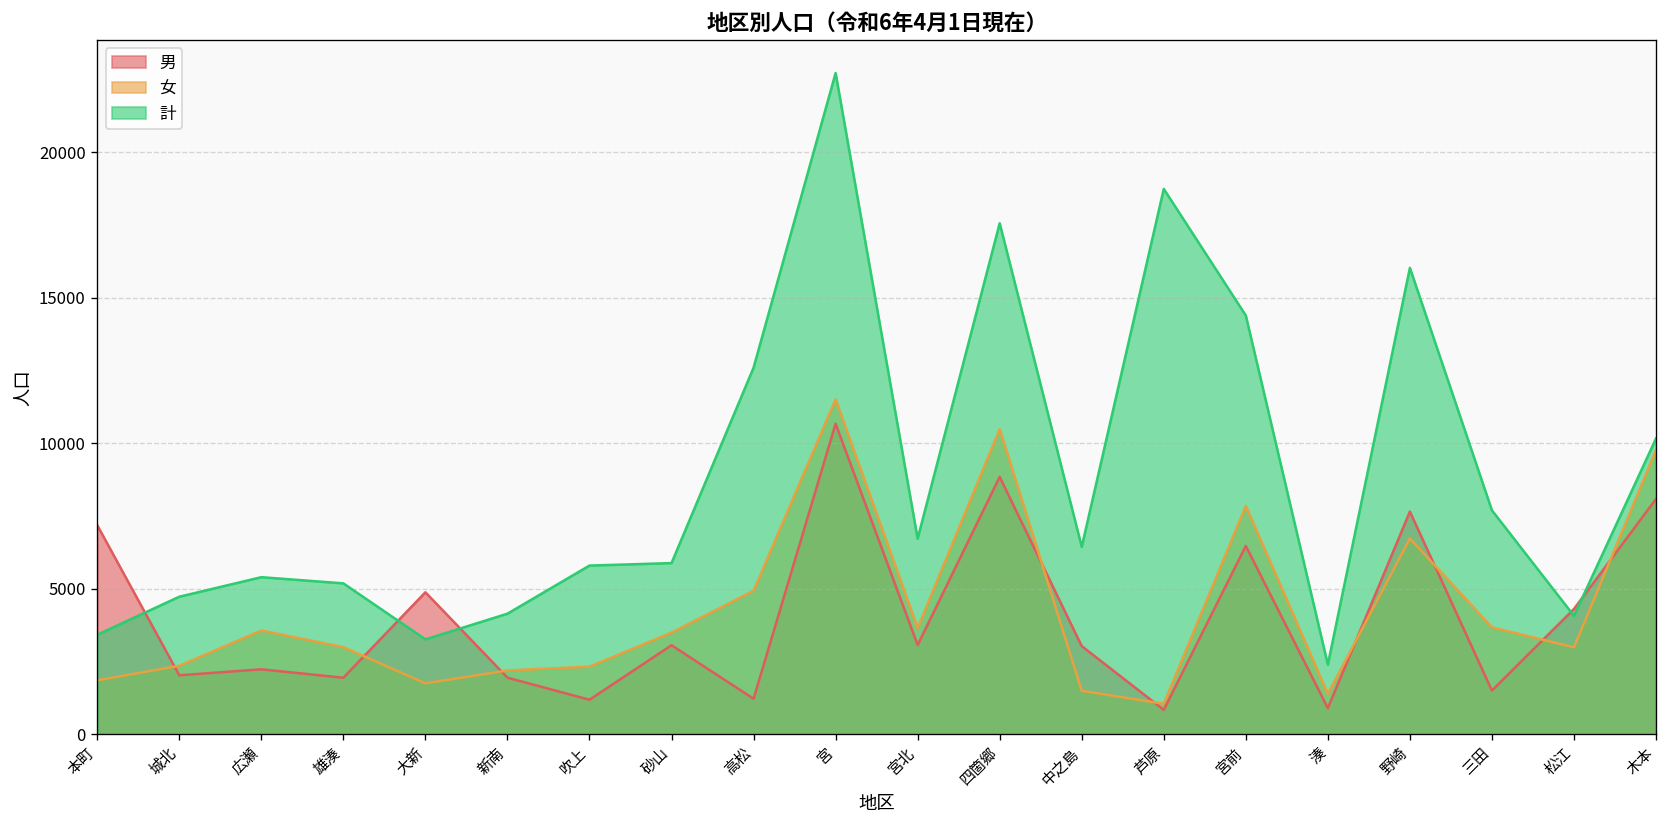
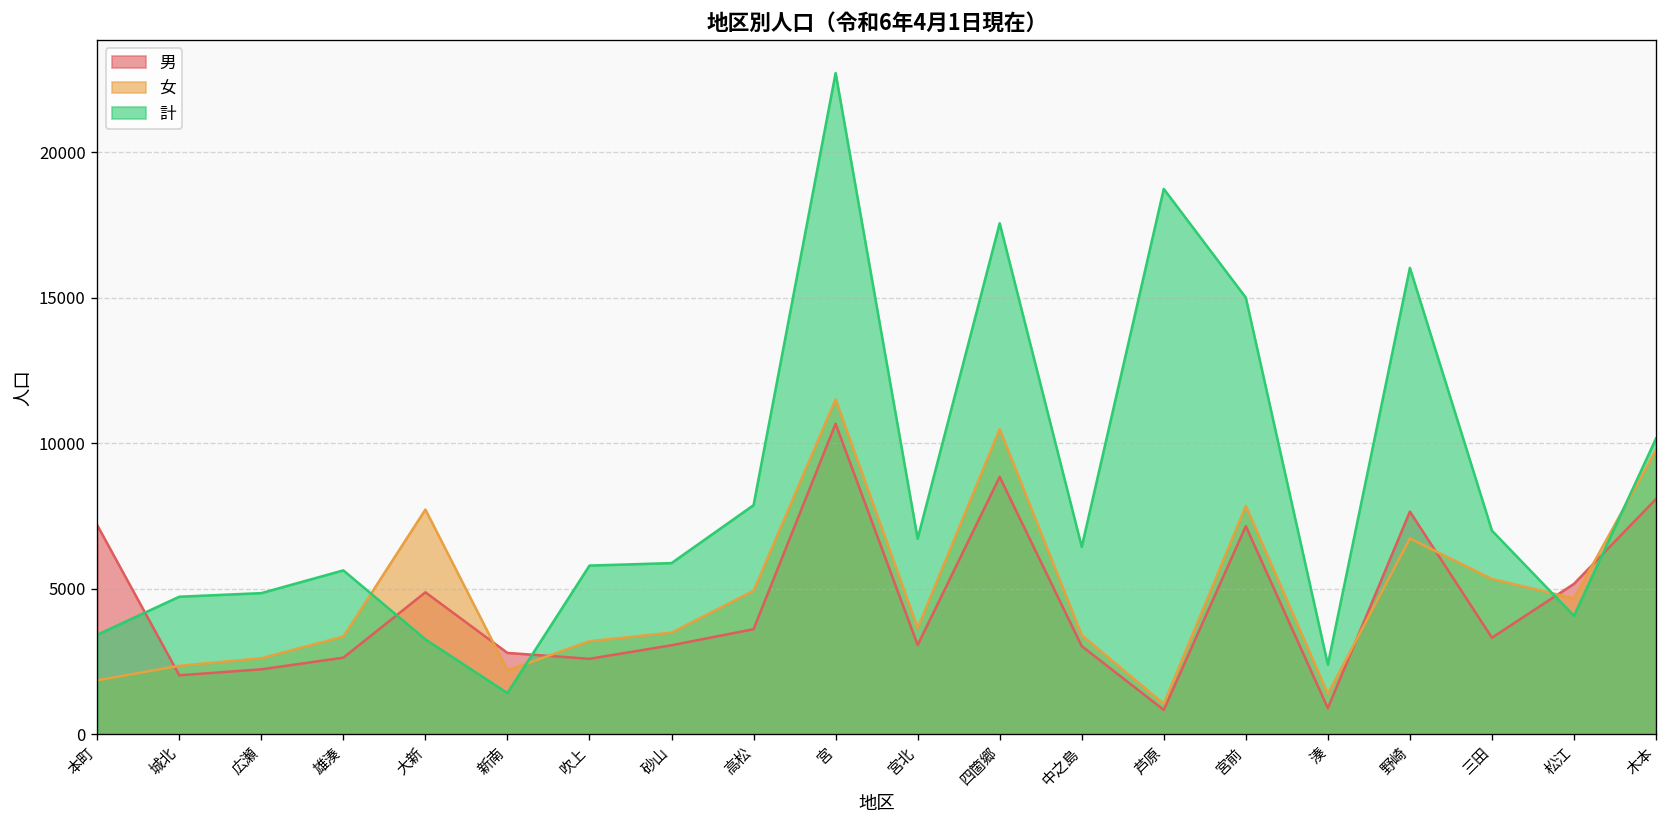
女, 広瀬: 3600 -> 2600
計, 広瀬: 5400 -> 4900
男, 雄湊: 1900 -> 2600
女, 雄湊: 3000 -> 3400
計, 雄湊: 5200 -> 5600
女, 大新: 1800 -> 7700
男, 新南: 2000 -> 2800
計, 新南: 4100 -> 1400
男, 吹上: 1200 -> 2600
女, 吹上: 2300 -> 3200
男, 高松: 1200 -> 3600
計, 高松: 12600 -> 7900
女, 中之島: 1500 -> 3400
男, 宮前: 6500 -> 7200
計, 宮前: 14400 -> 15000
男, 三田: 1500 -> 3300
女, 三田: 3700 -> 5300
計, 三田: 7700 -> 7000
男, 松江: 4300 -> 5200
女, 松江: 3000 -> 4700
